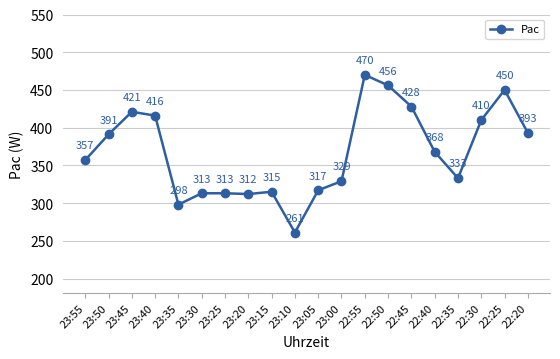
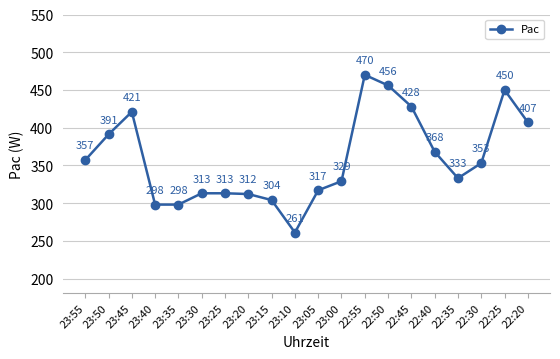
23:40: 416 -> 298
23:15: 315 -> 304
22:30: 410 -> 353
22:20: 393 -> 407
